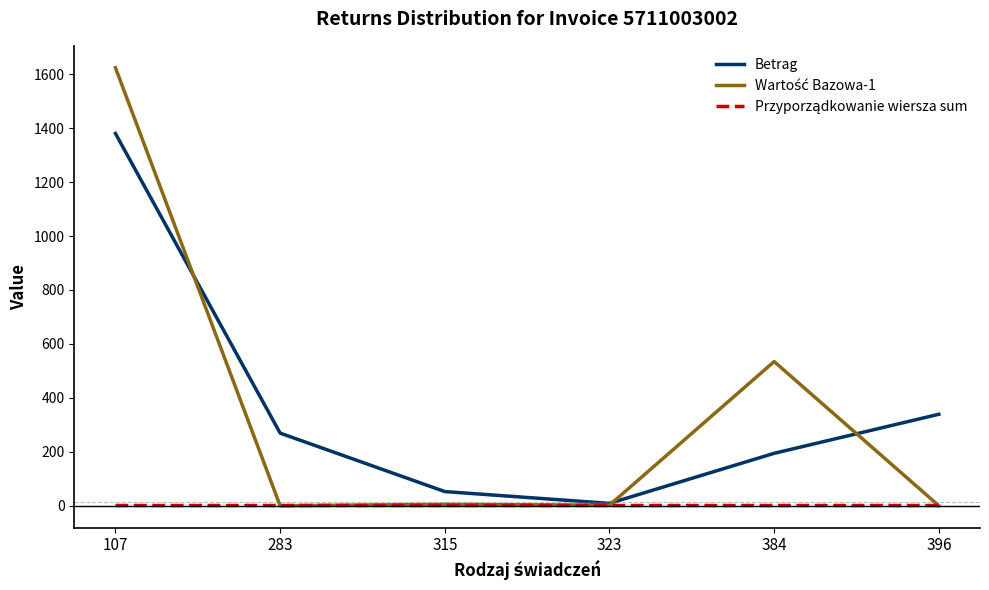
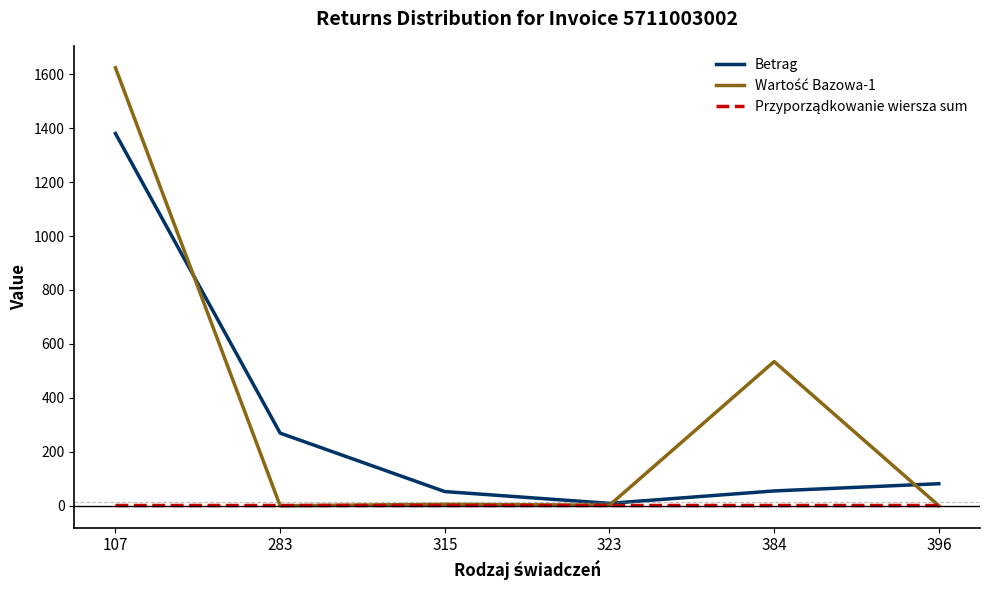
Betrag, 384: 190 -> 50
Betrag, 396: 340 -> 80
